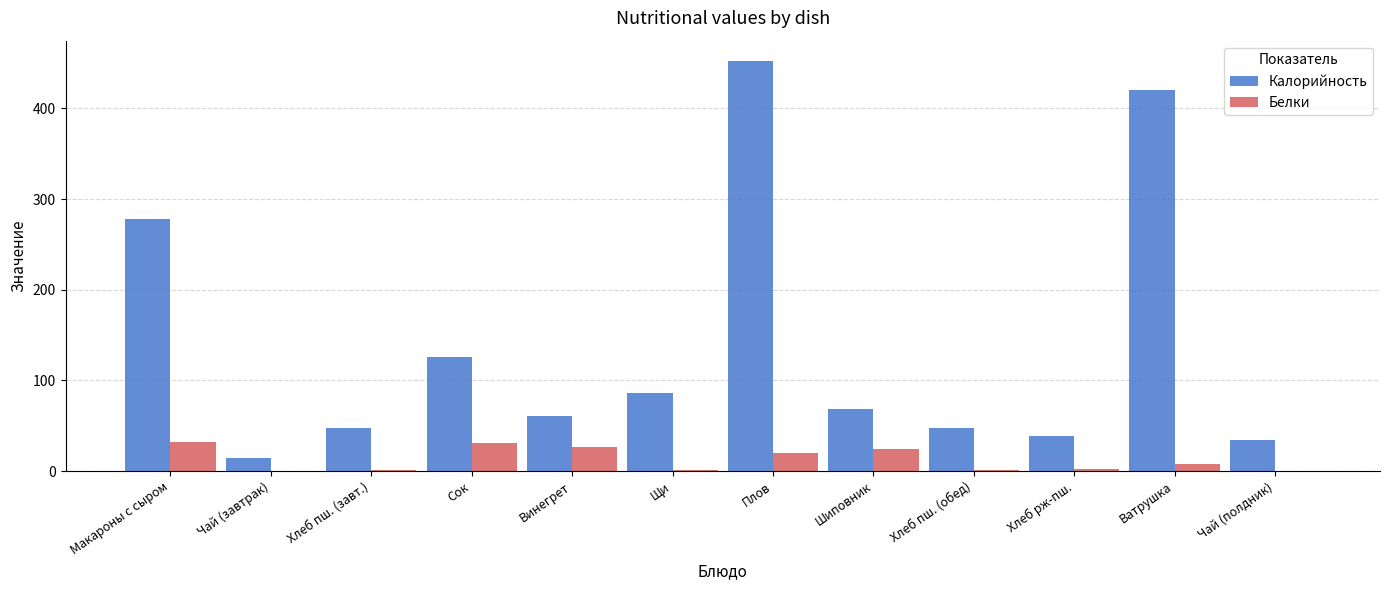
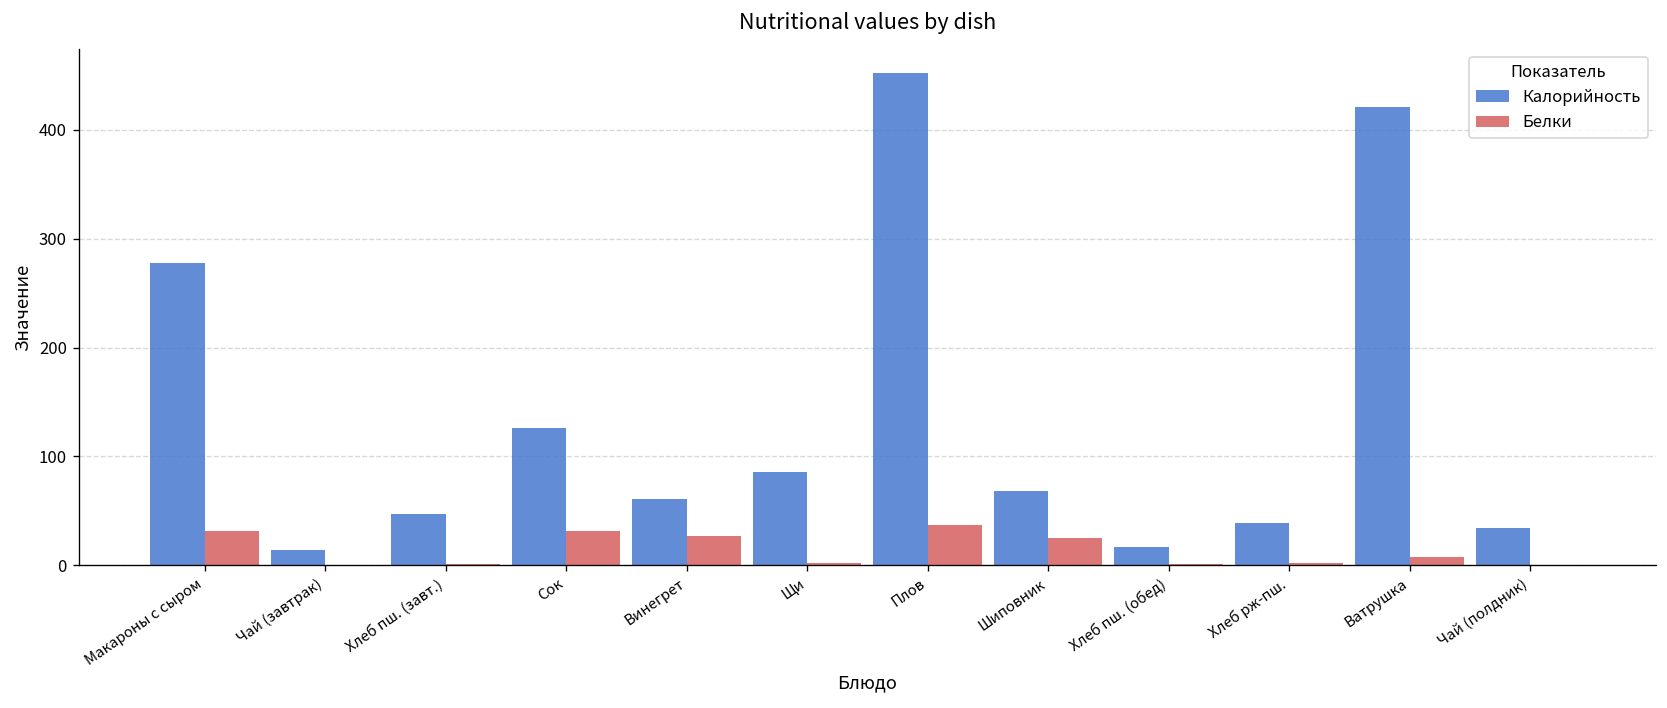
Белки, Плов: 20 -> 40
Калорийность, Хлеб пш. (обед): 50 -> 20
